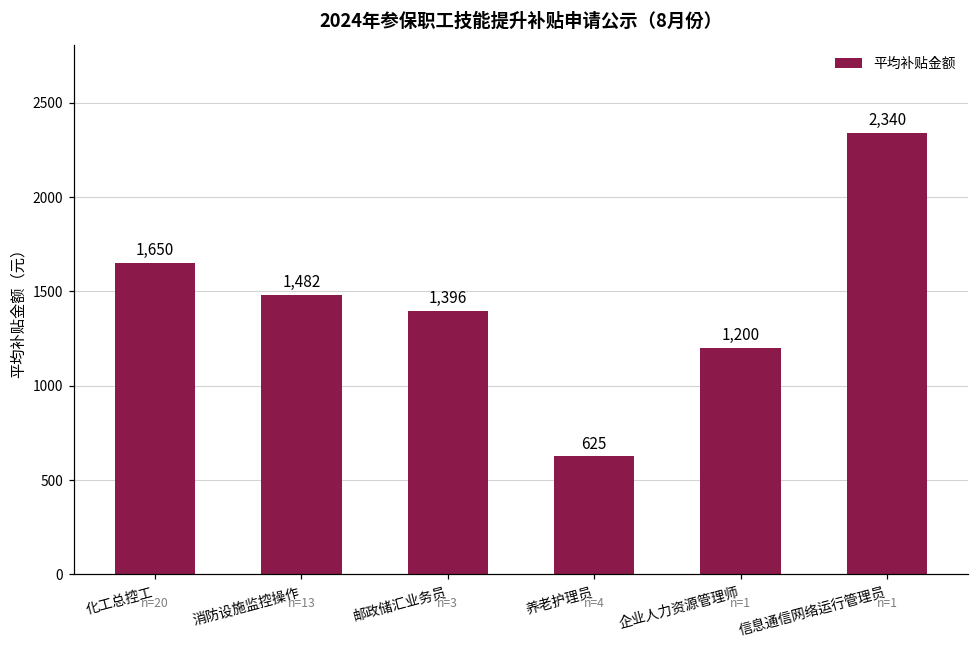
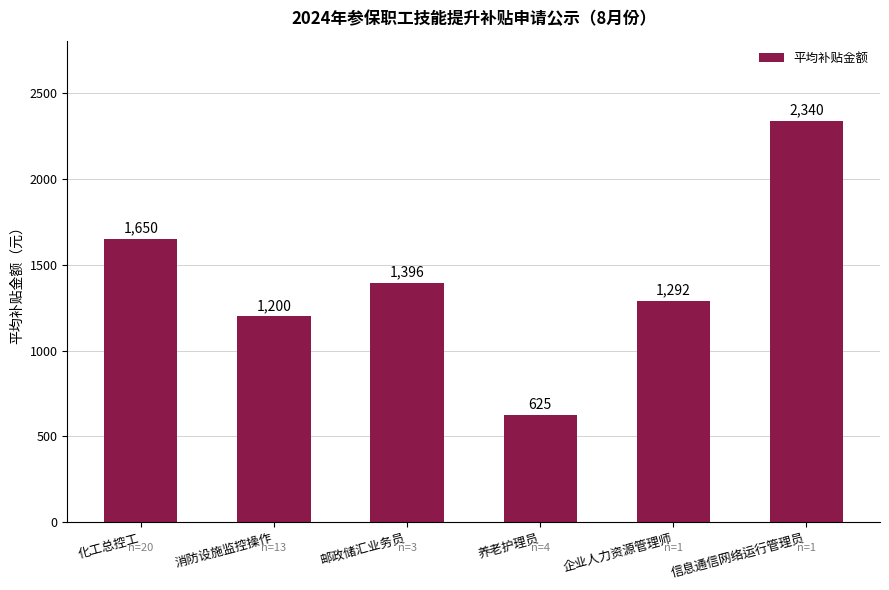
消防设施监控操作: 1,482 -> 1,200
企业人力资源管理师: 1,200 -> 1,292
